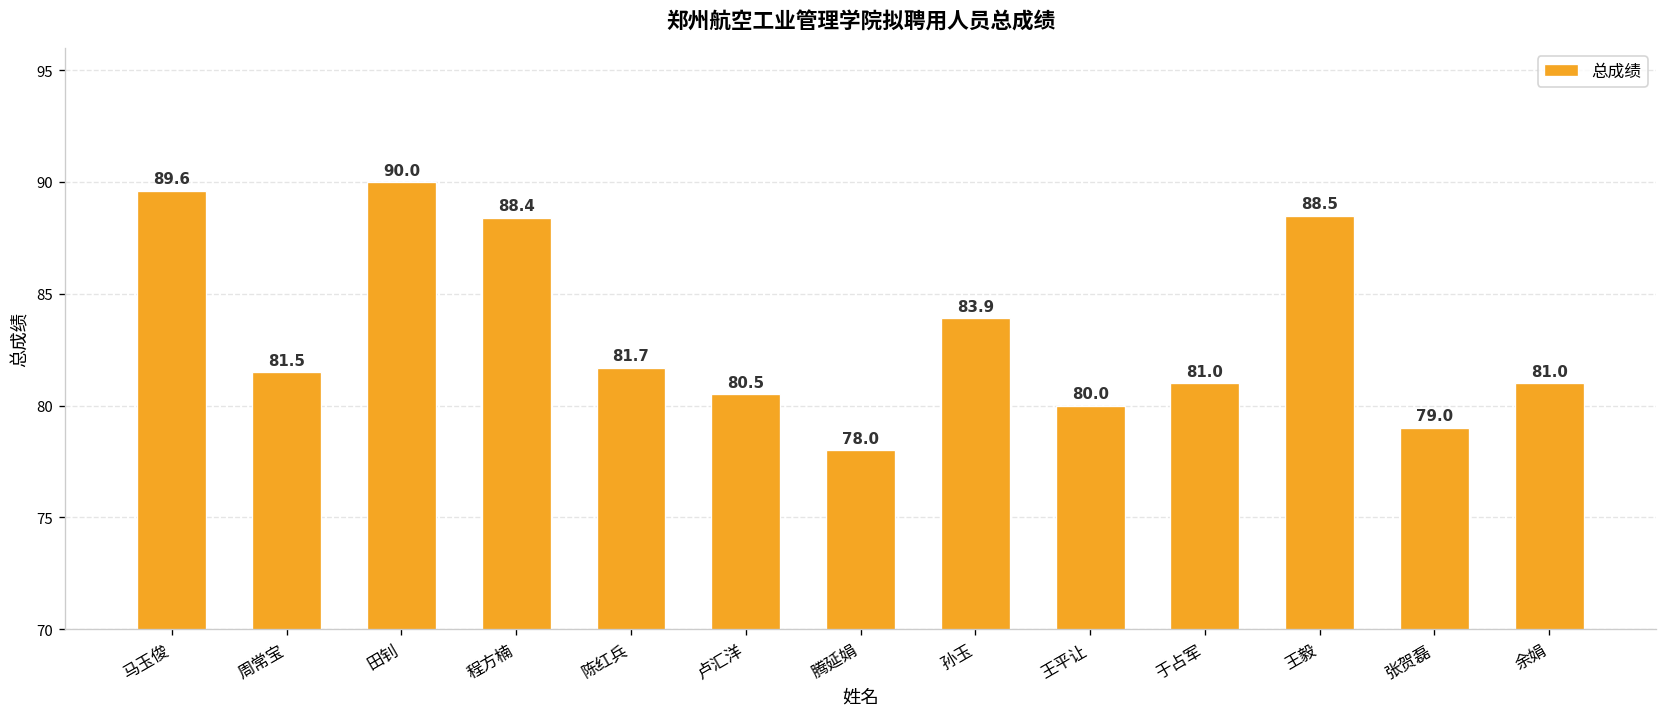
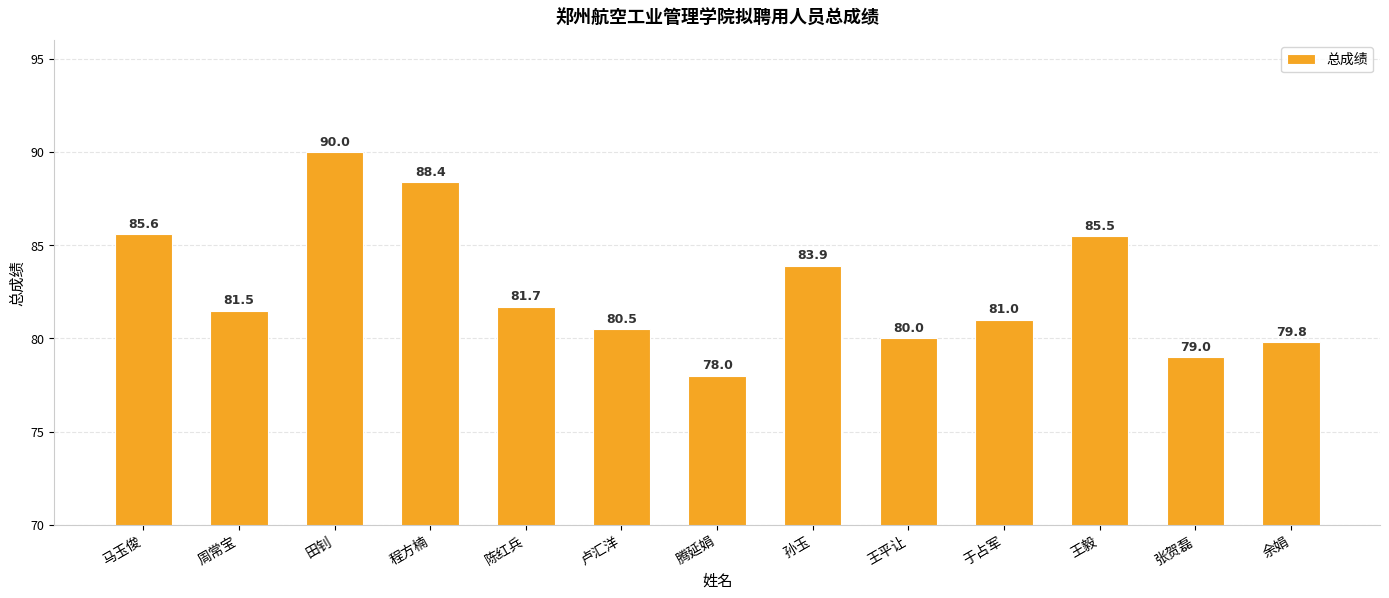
马玉俊: 89.6 -> 85.6
王毅: 88.5 -> 85.5
余娟: 81.0 -> 79.8
